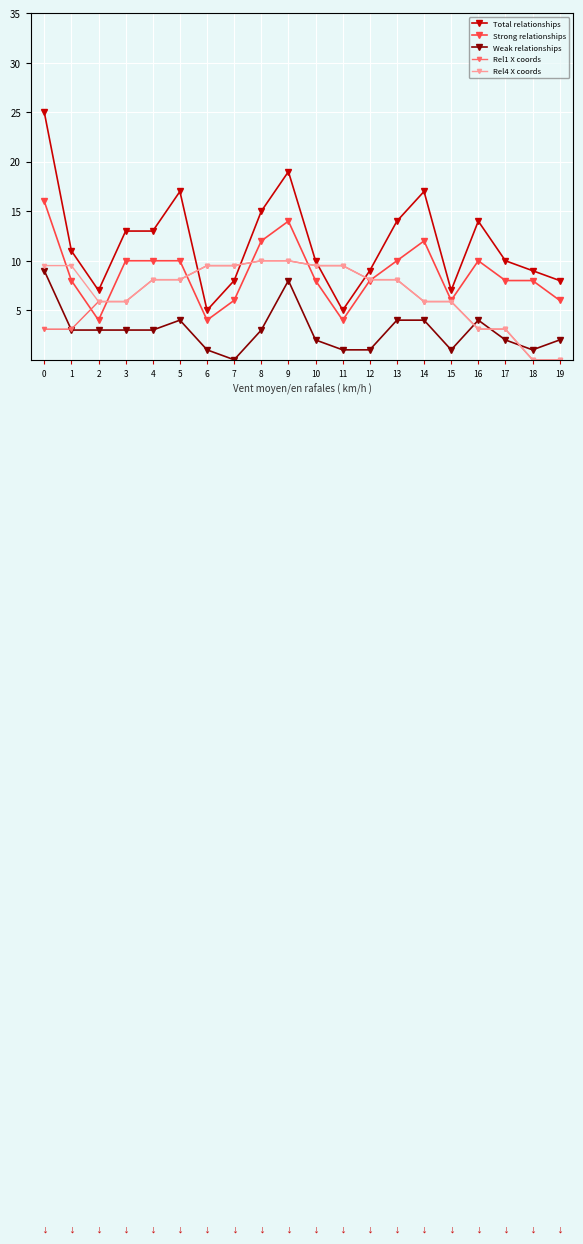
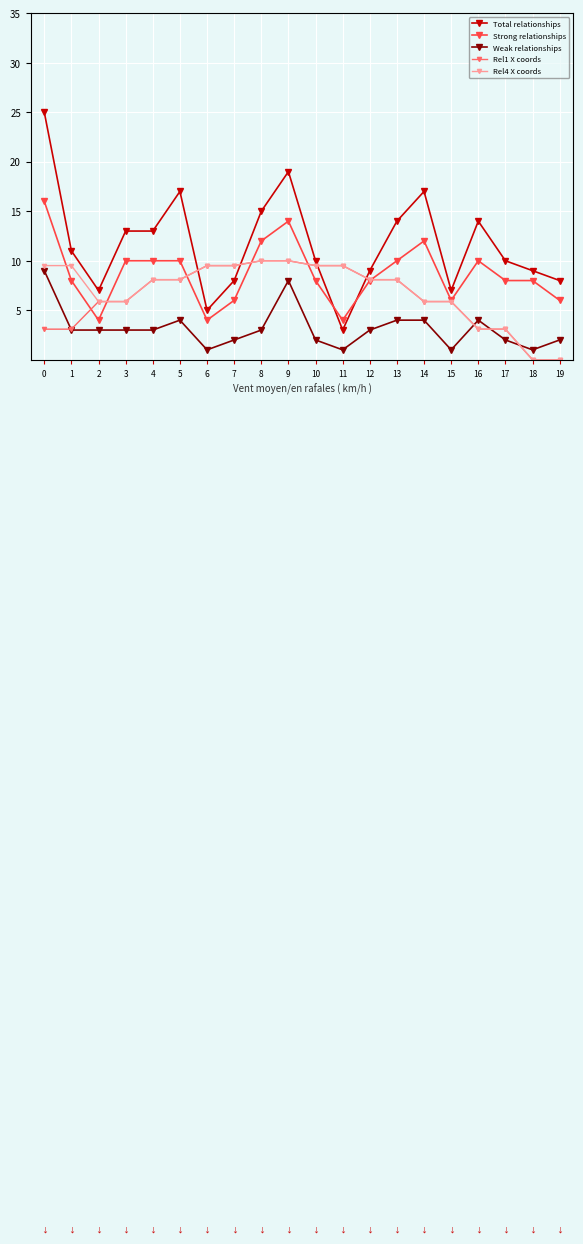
Weak relationships, 7: 0 -> 2
Total relationships, 11: 5 -> 3
Weak relationships, 12: 1 -> 3
